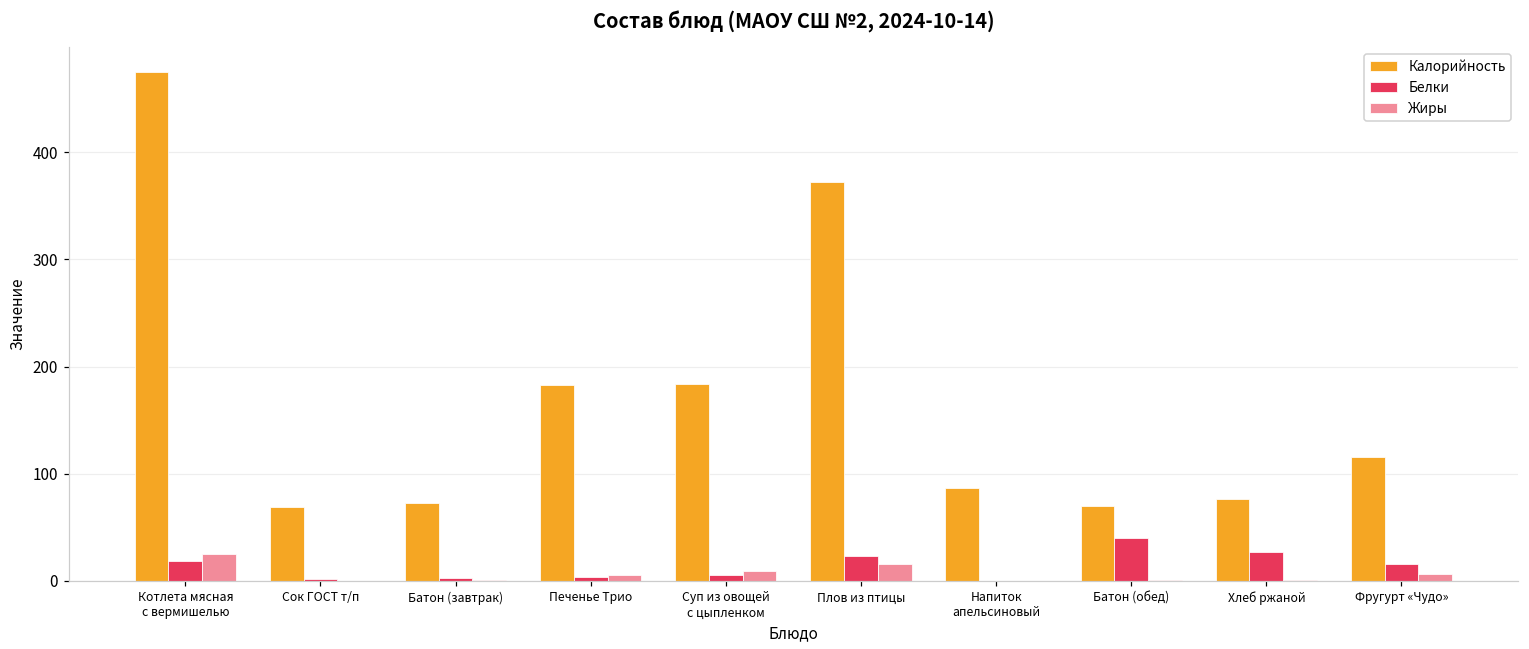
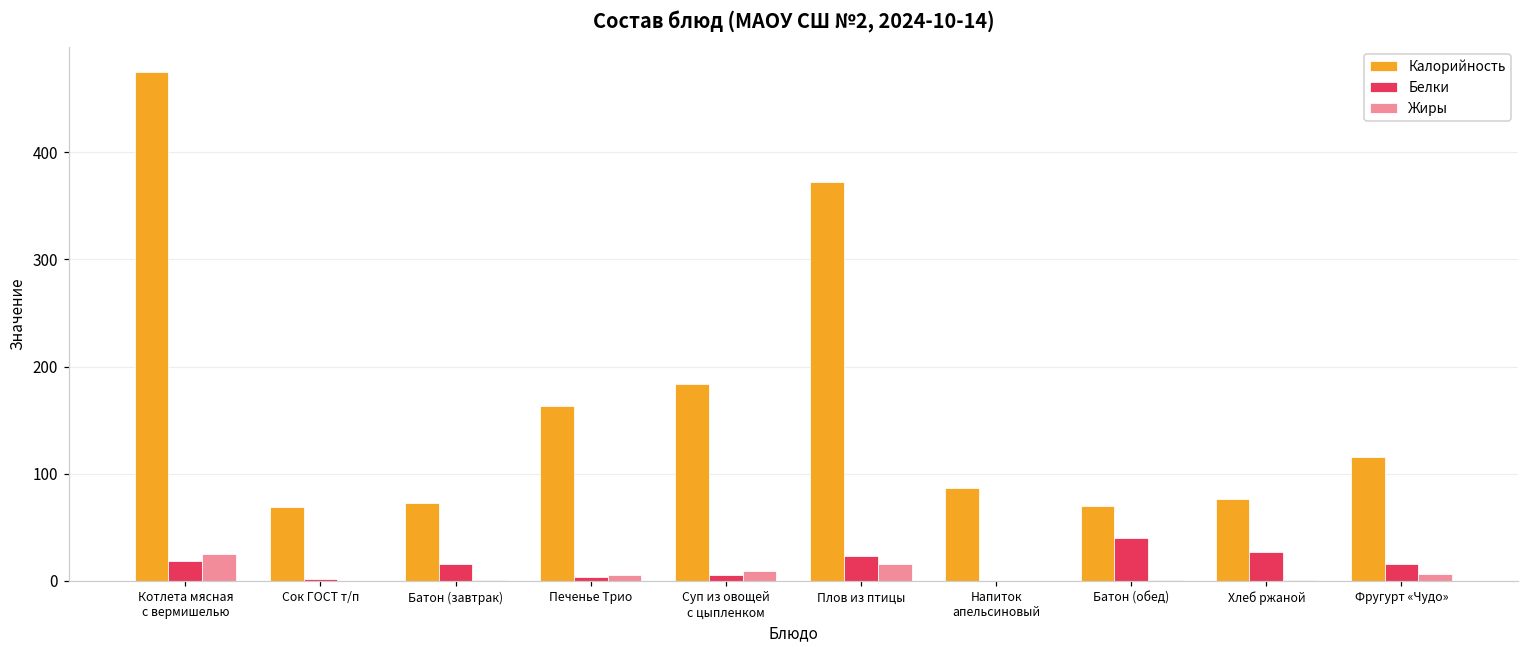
Белки, Батон (завтрак): 0 -> 20
Калорийность, Печенье Трио: 180 -> 160
